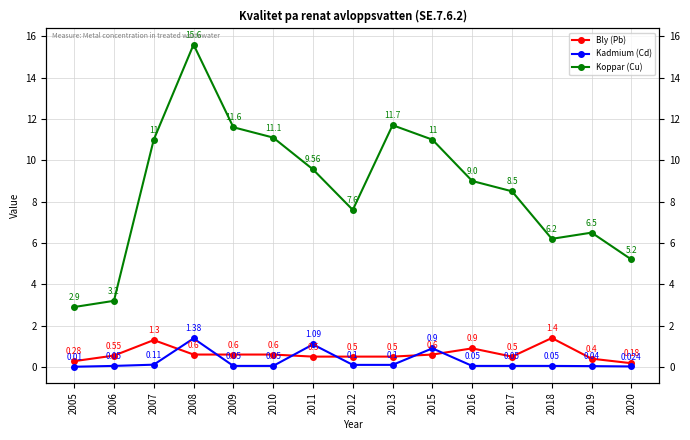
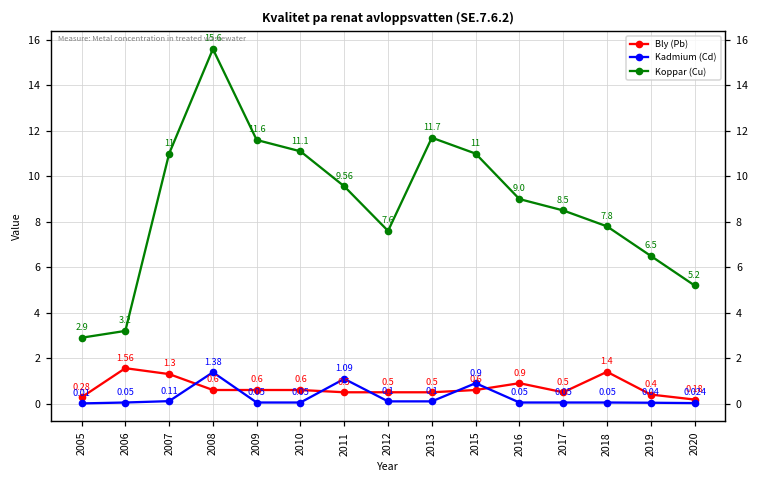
Bly (Pb), 2006: 0.55 -> 1.56
Koppar (Cu), 2018: 6.2 -> 7.8
